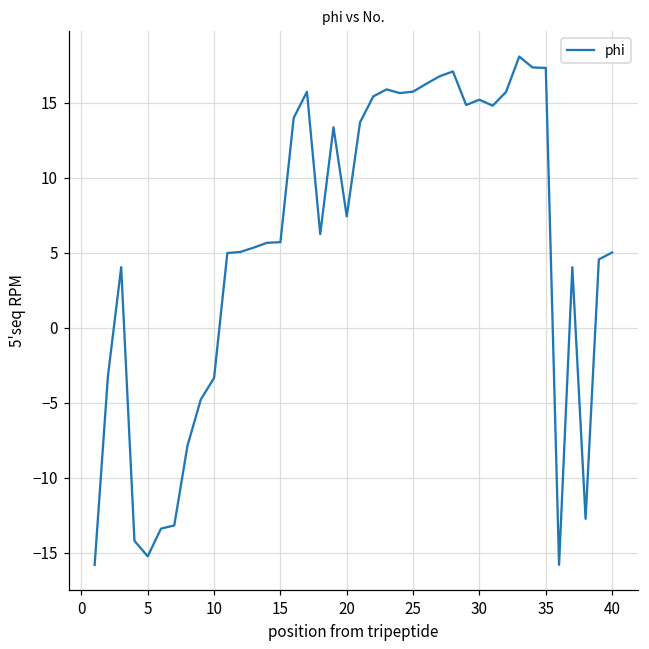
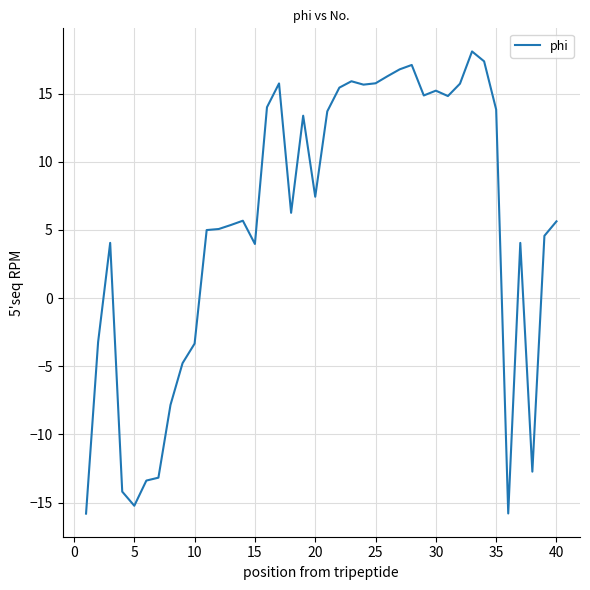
15: 5.7 -> 4.0
35: 17.3 -> 13.8
40: 5.0 -> 5.6
